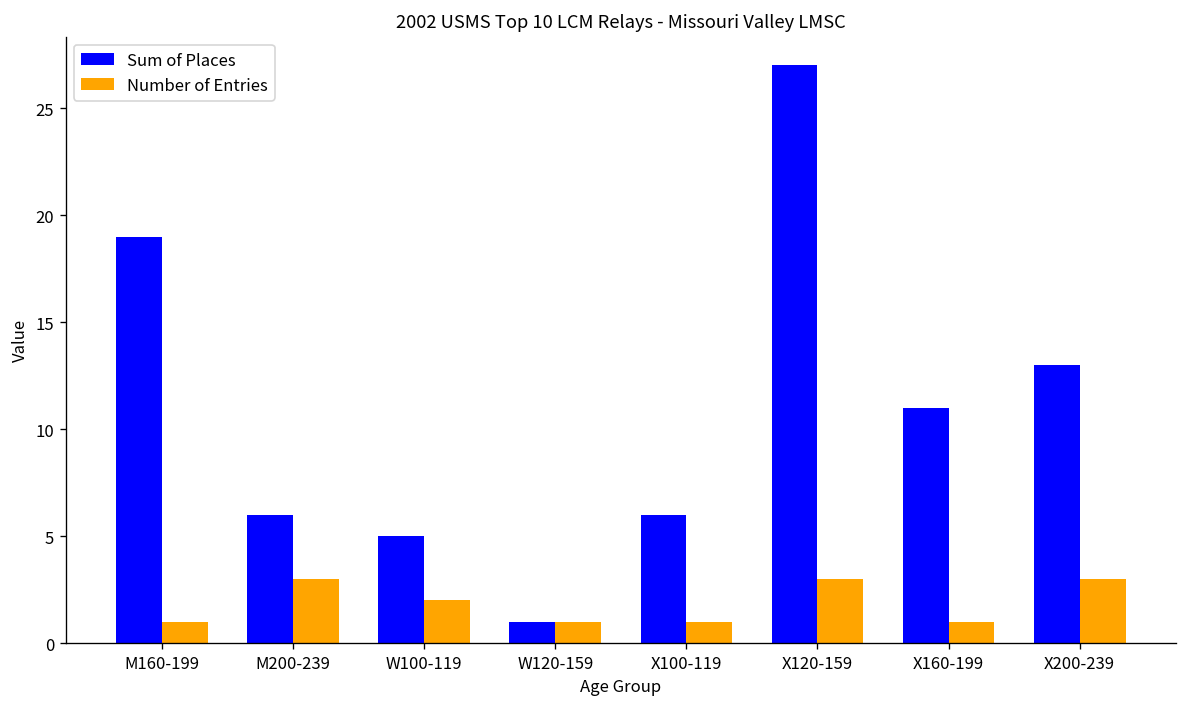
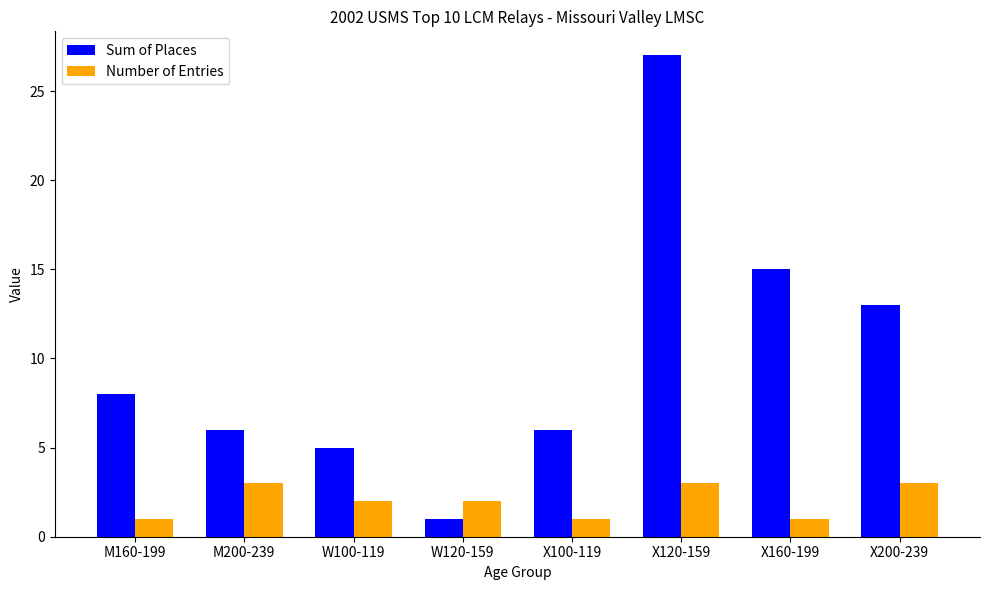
Sum of Places, M160-199: 19 -> 8
Number of Entries, W120-159: 1 -> 2
Sum of Places, X160-199: 11 -> 15
